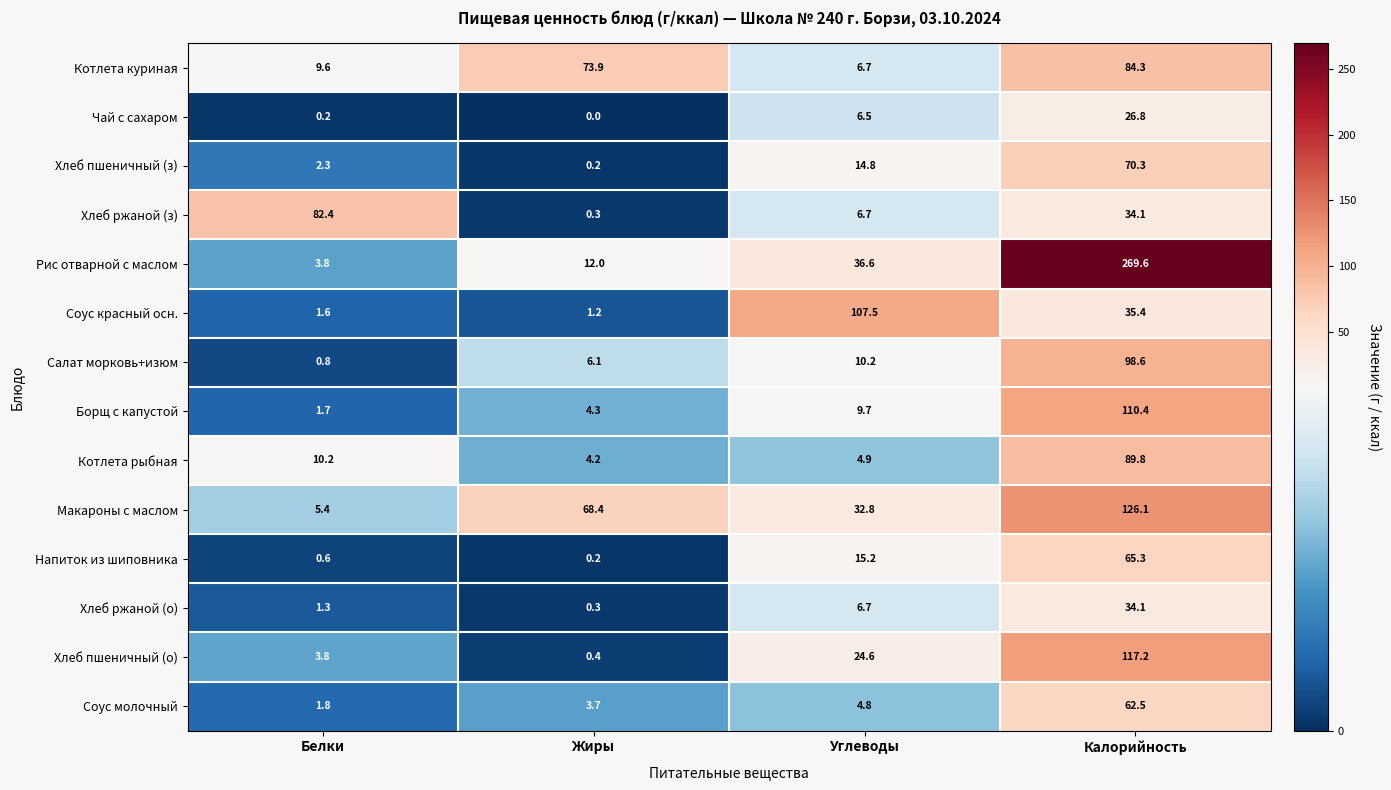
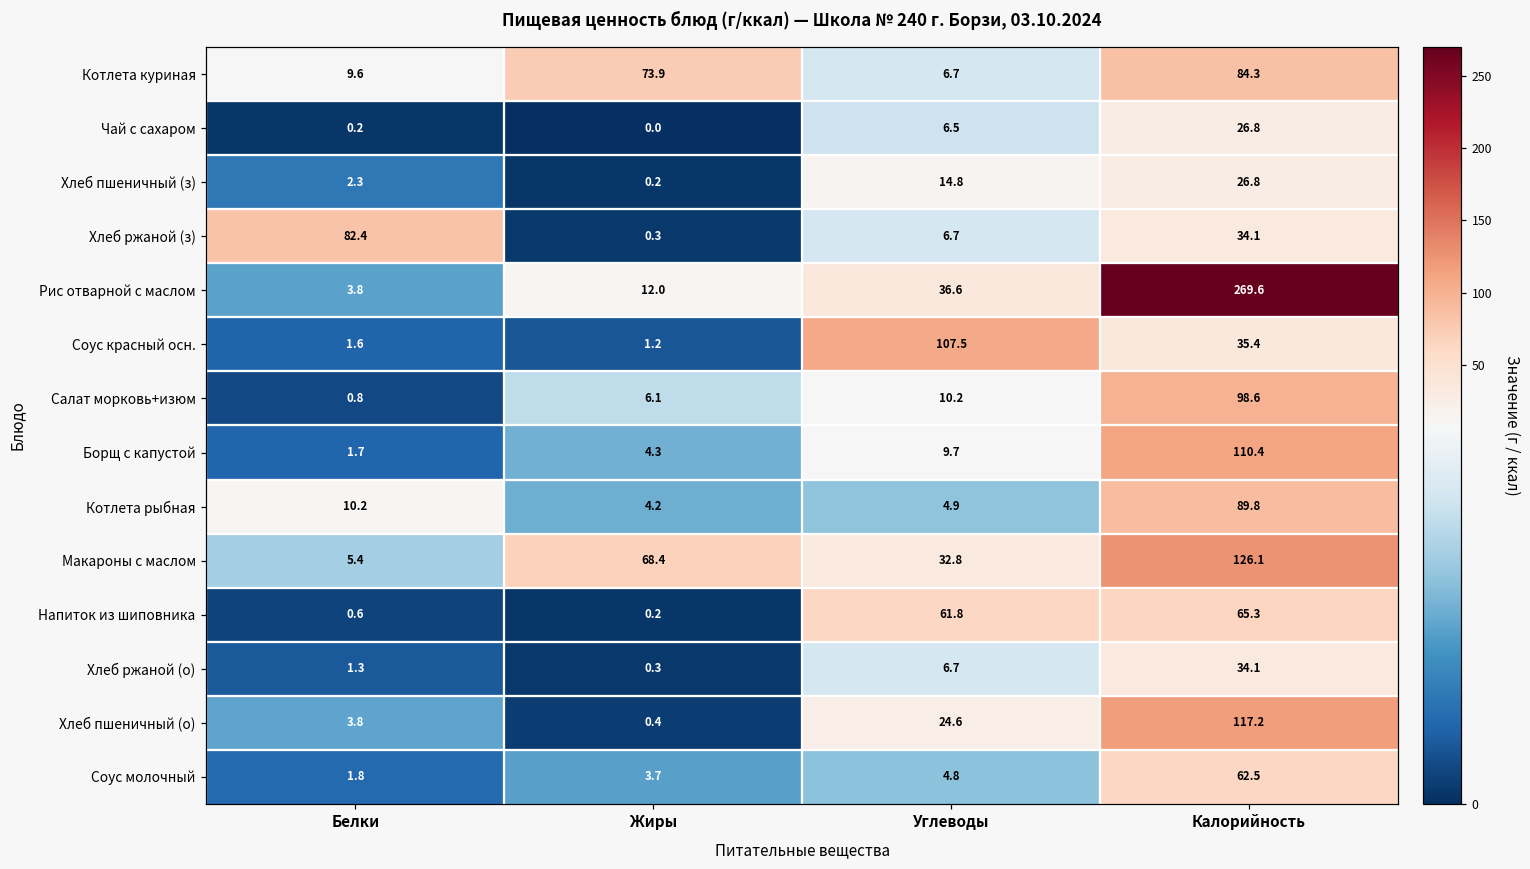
Хлеб пшеничный (з), Калорийность: 70.3 -> 26.8
Напиток из шиповника, Углеводы: 15.2 -> 61.8
